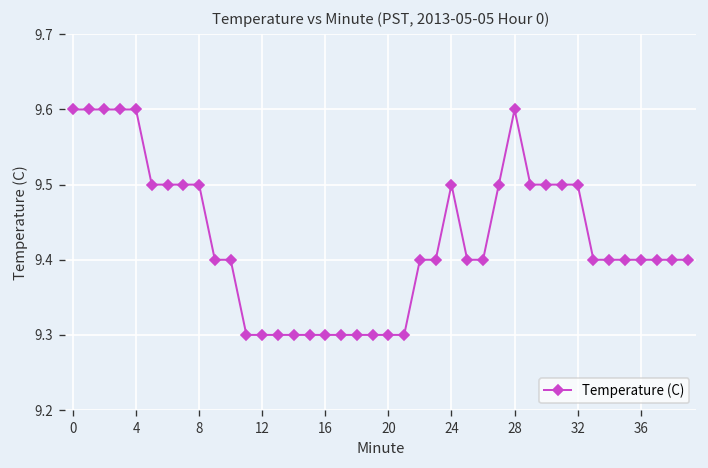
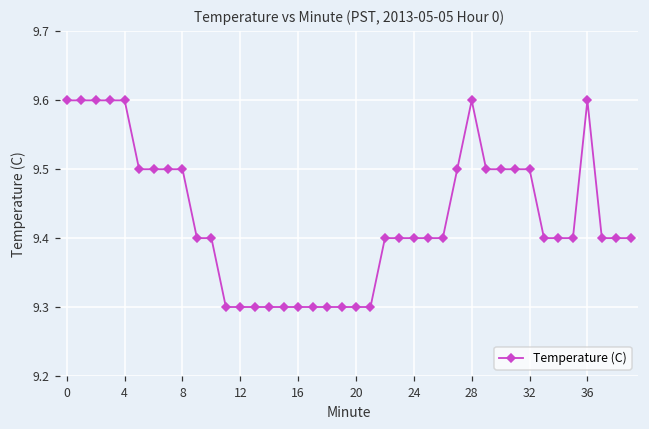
24: 9.5 -> 9.4
36: 9.4 -> 9.6
